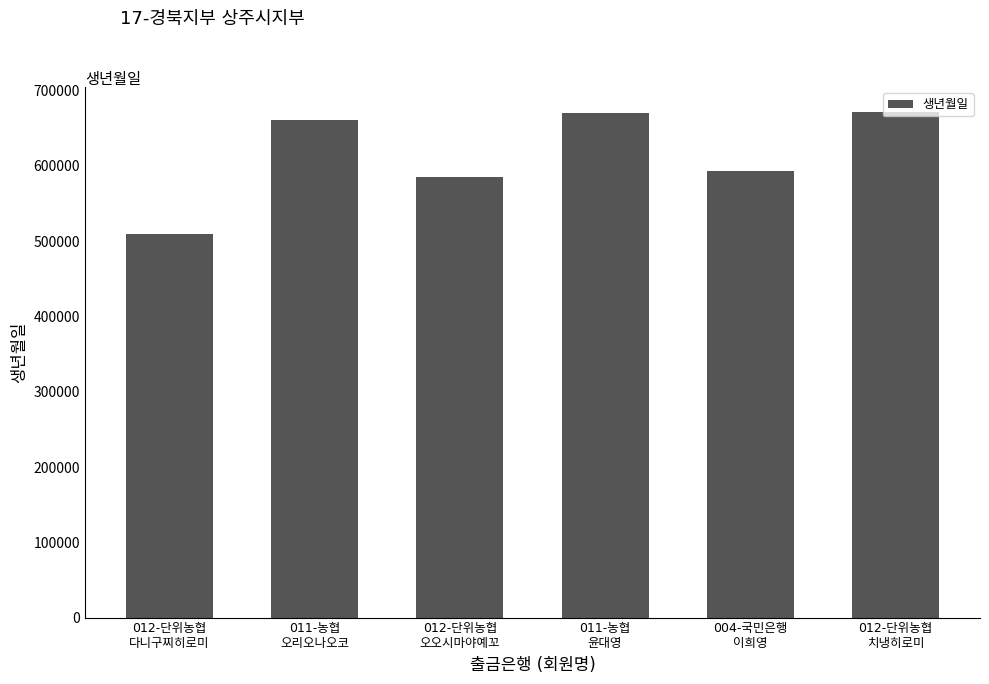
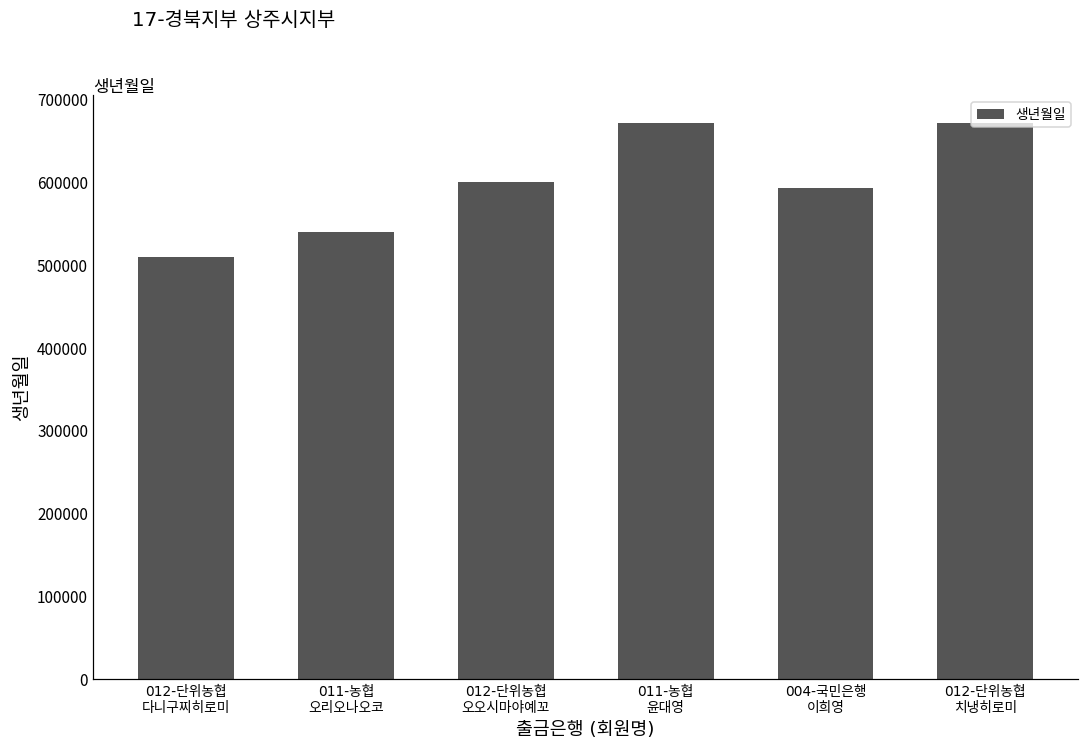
011-농협 오리오나오코: 660000 -> 540000
012-단위농협 오오시마야예꼬: 590000 -> 600000
